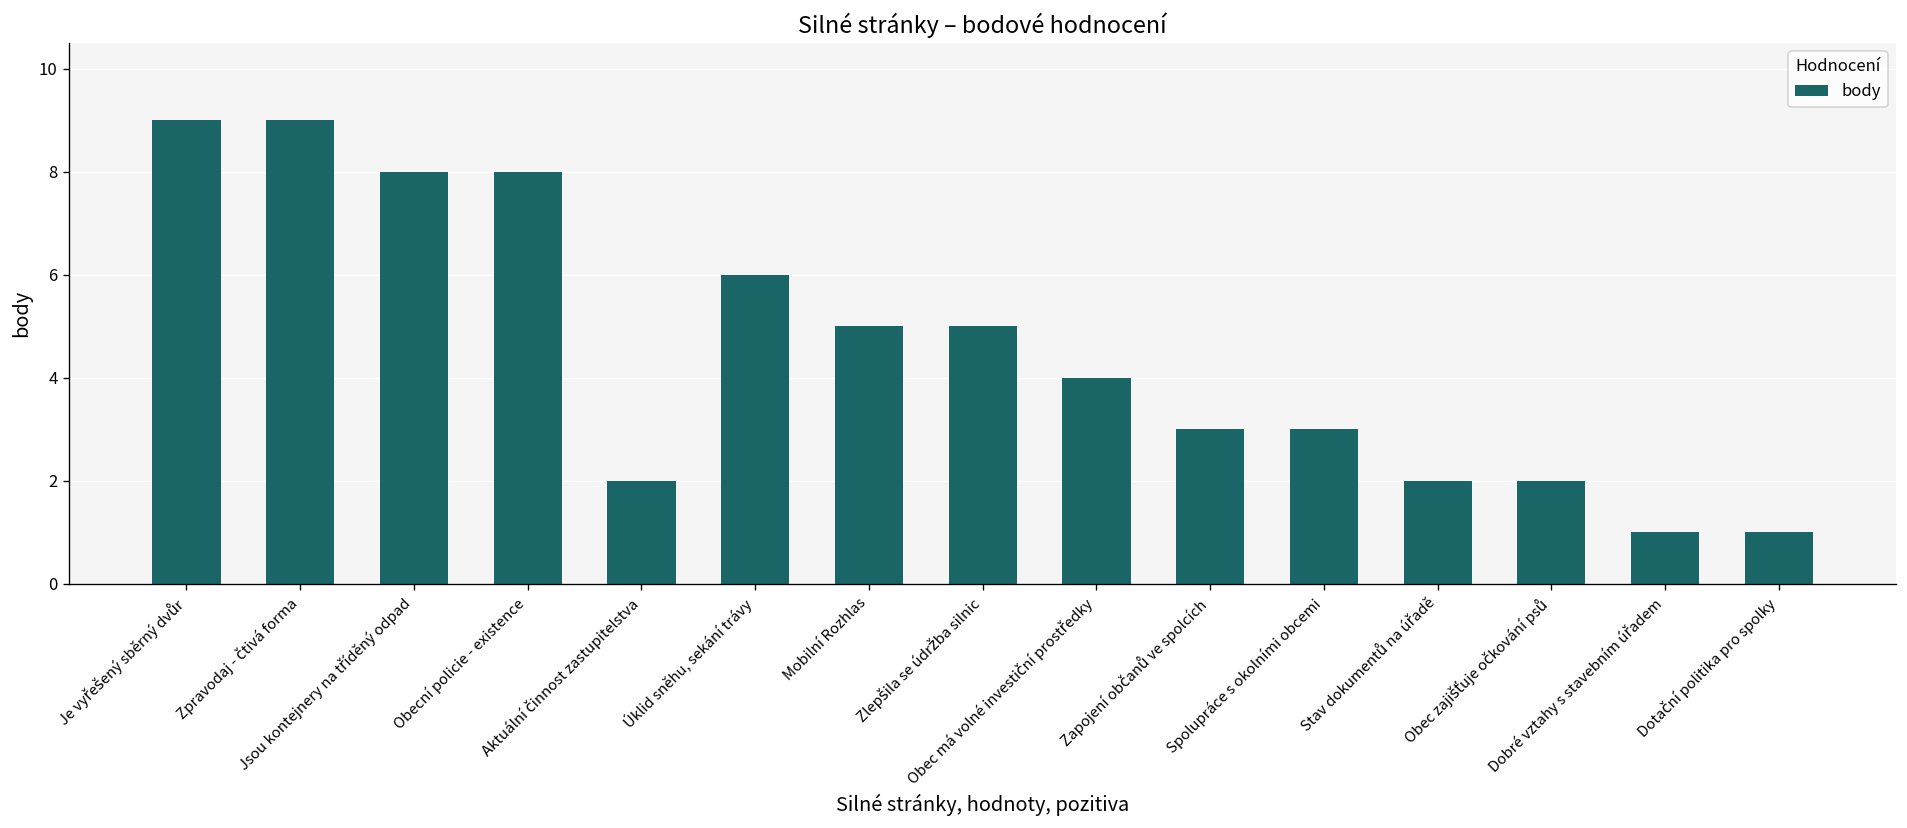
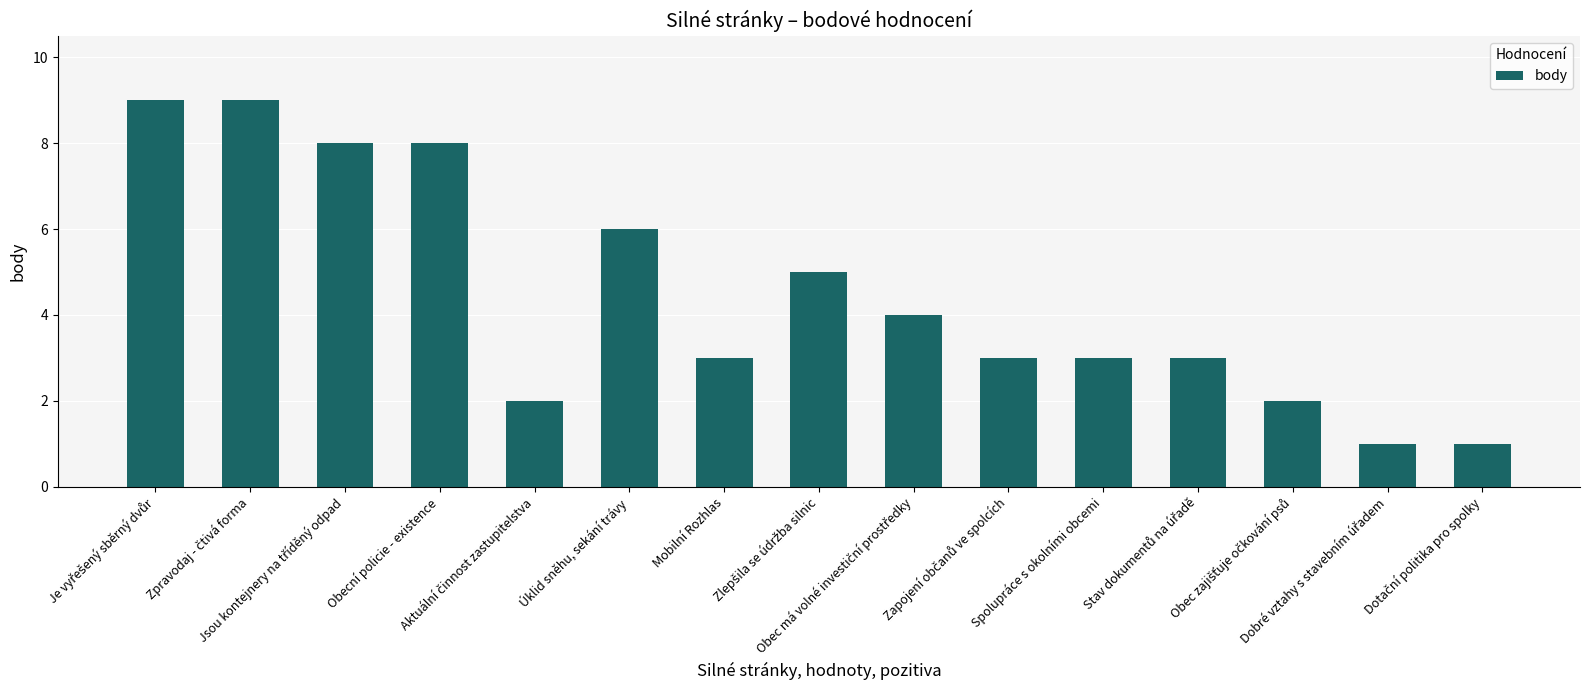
Mobilní Rozhlas: 5 -> 3
Stav dokumentů na úřadě: 2 -> 3
